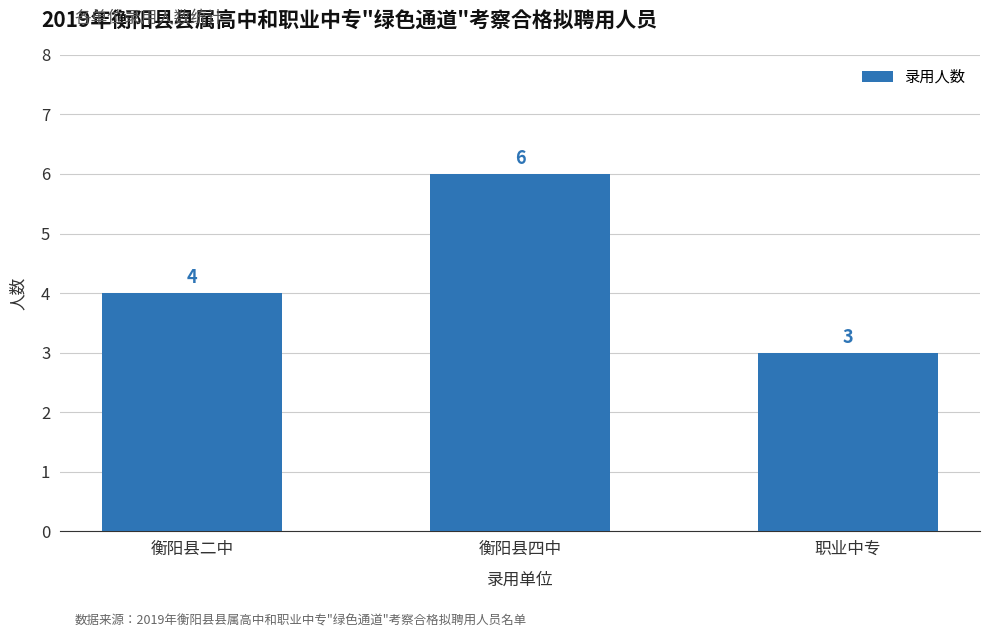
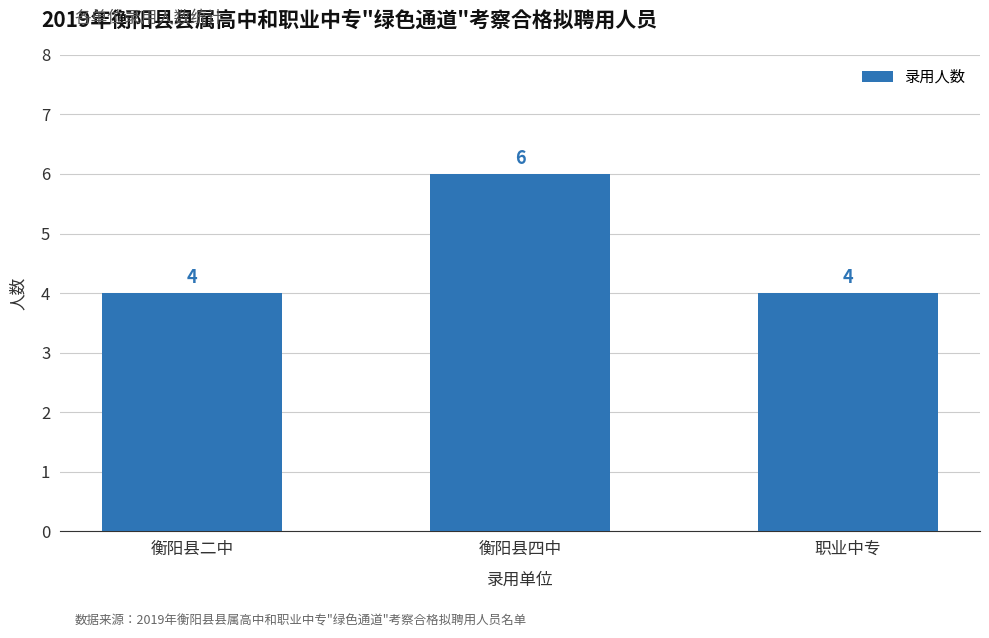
职业中专: 3 -> 4
